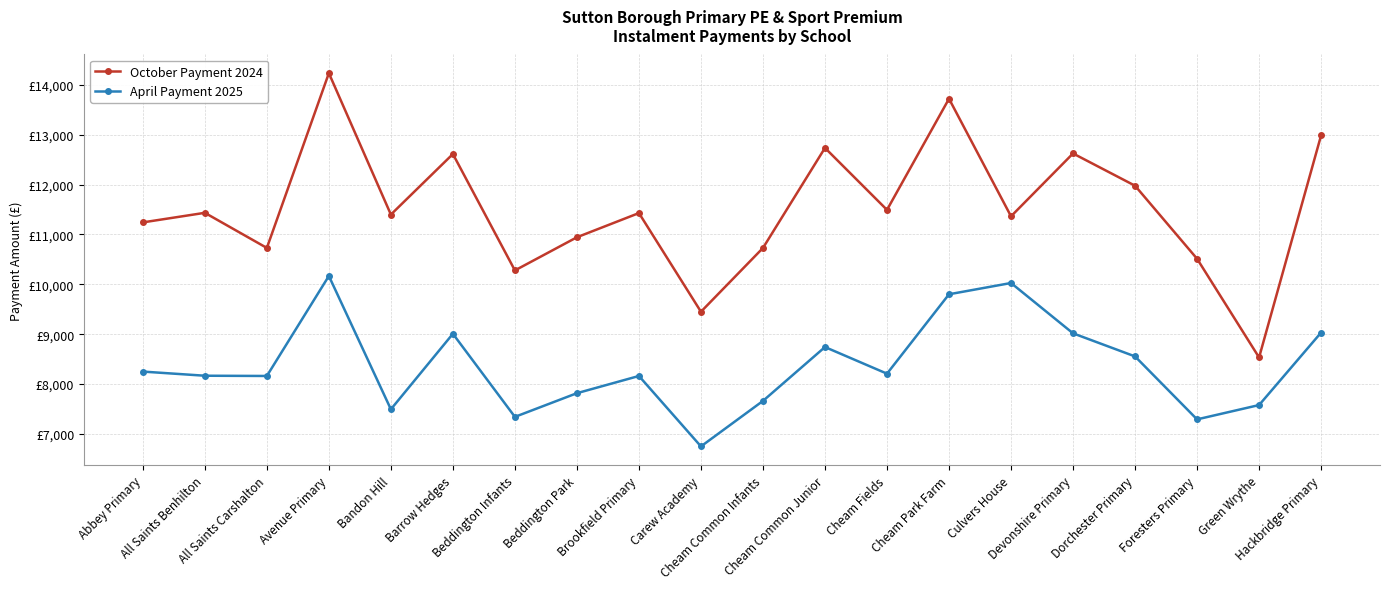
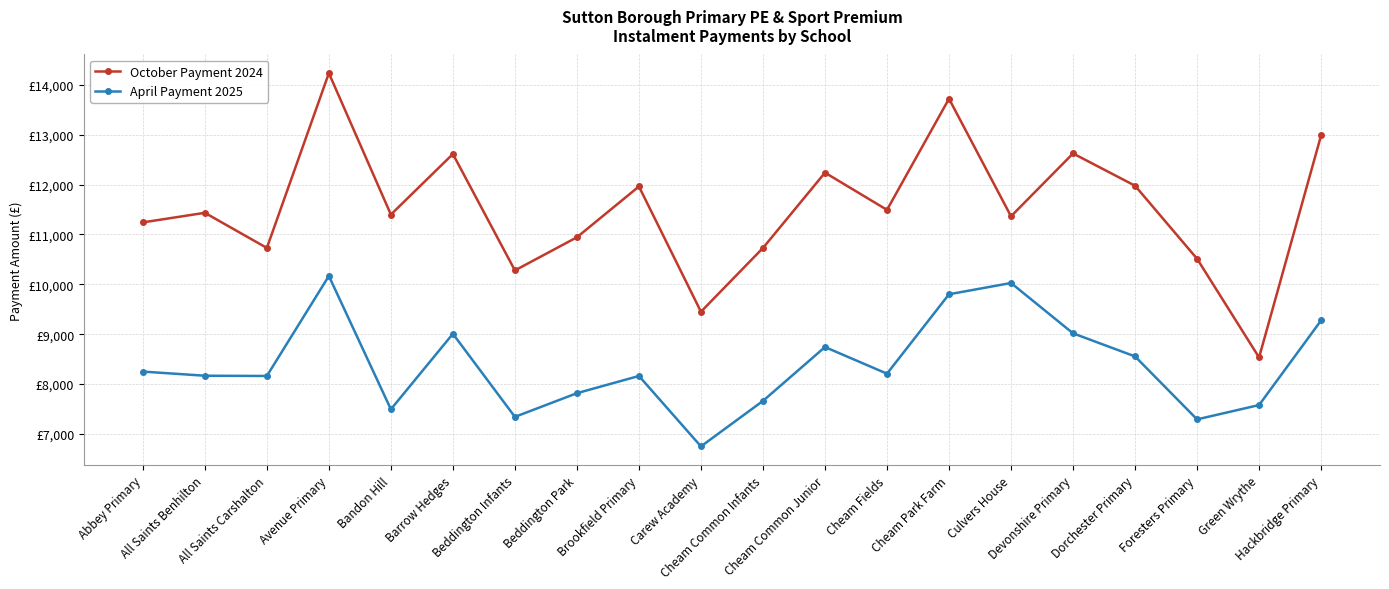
October Payment 2024, Brookfield Primary: £11,400 -> £12,000
October Payment 2024, Cheam Common Junior: £12,700 -> £12,200
April Payment 2025, Hackbridge Primary: £9,000 -> £9,300
